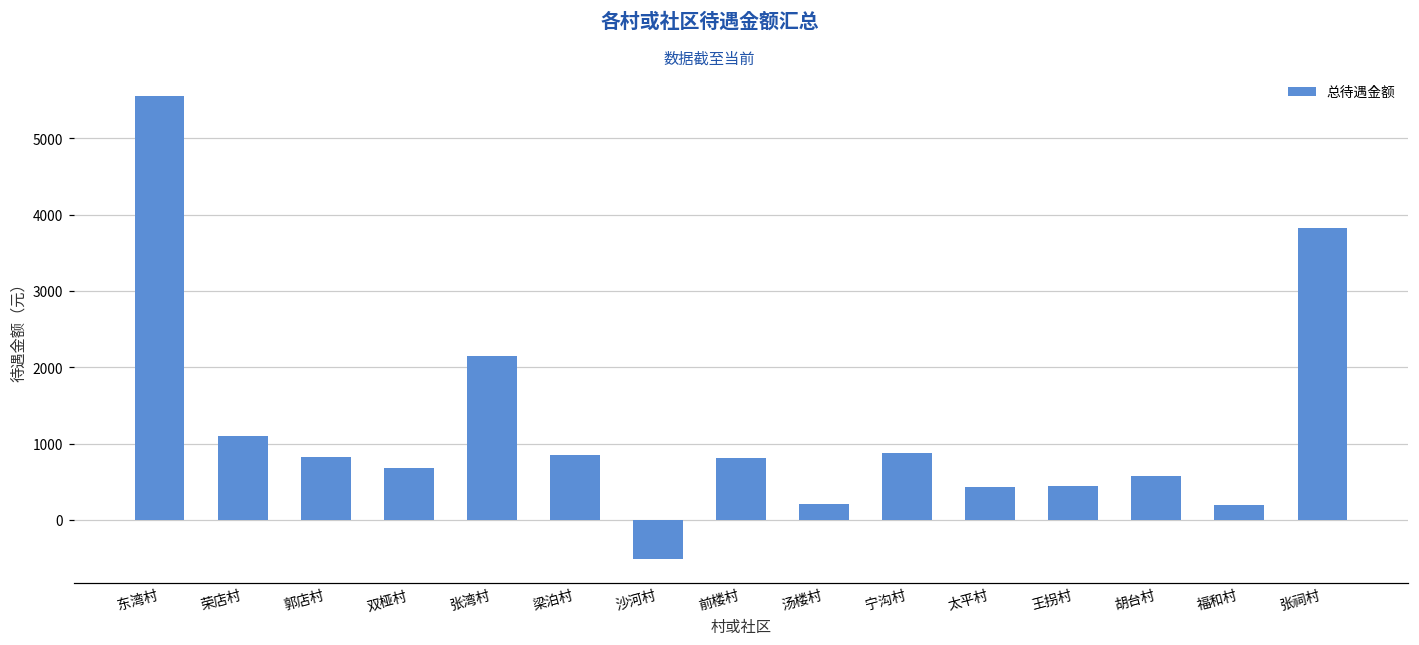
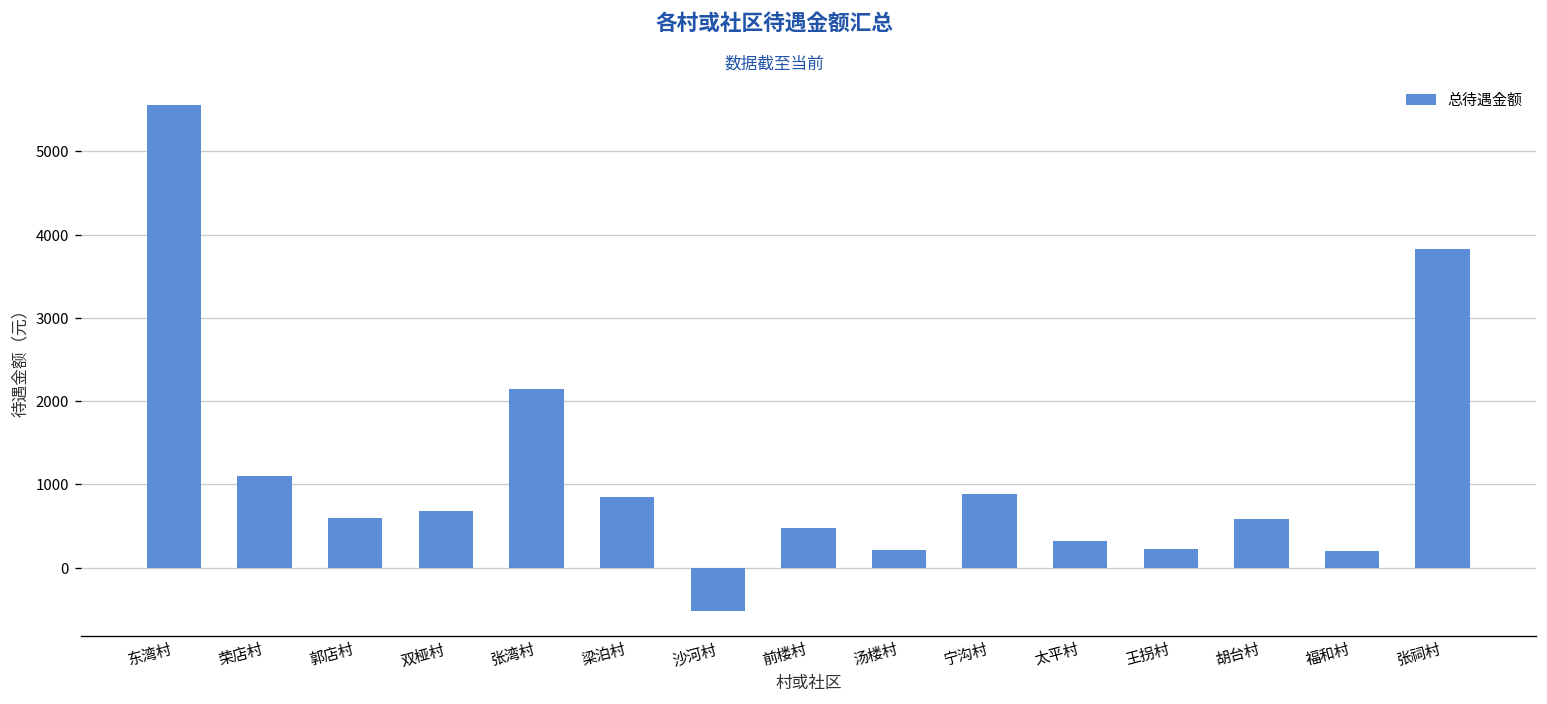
郭店村: 800 -> 600
前楼村: 800 -> 500
太平村: 400 -> 300
王拐村: 400 -> 200
